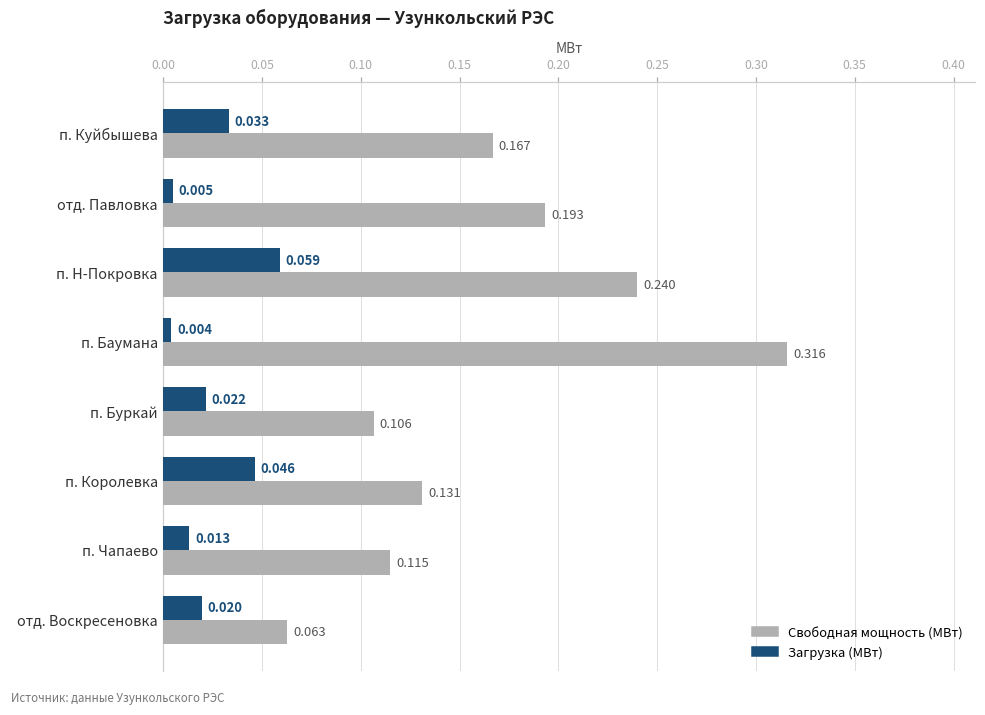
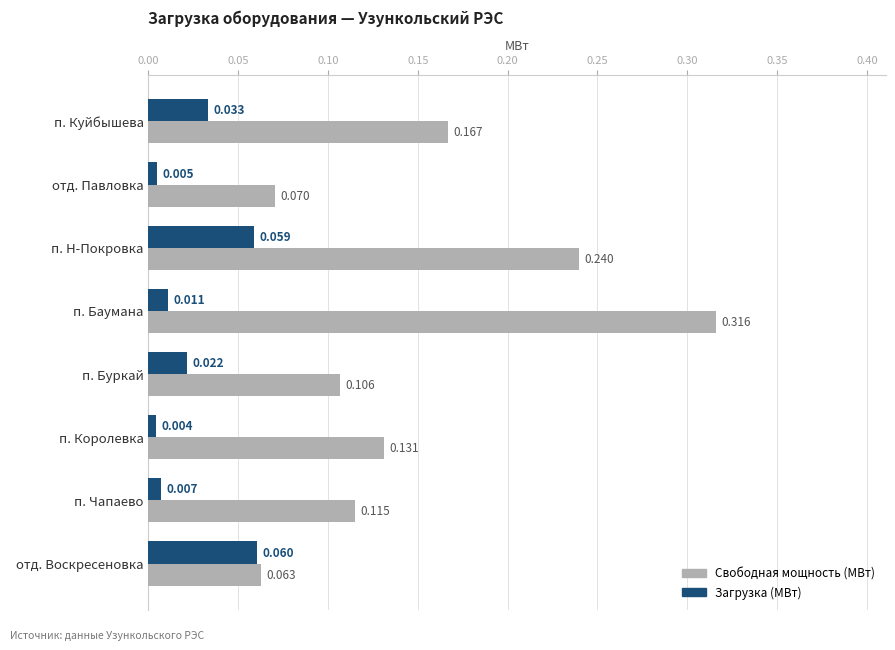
Свободная мощность (МВт), отд. Павловка: 0.193 -> 0.070
Загрузка (МВт), п. Баумана: 0.004 -> 0.011
Загрузка (МВт), п. Королевка: 0.046 -> 0.004
Загрузка (МВт), п. Чапаево: 0.013 -> 0.007
Загрузка (МВт), отд. Воскресеновка: 0.020 -> 0.060
